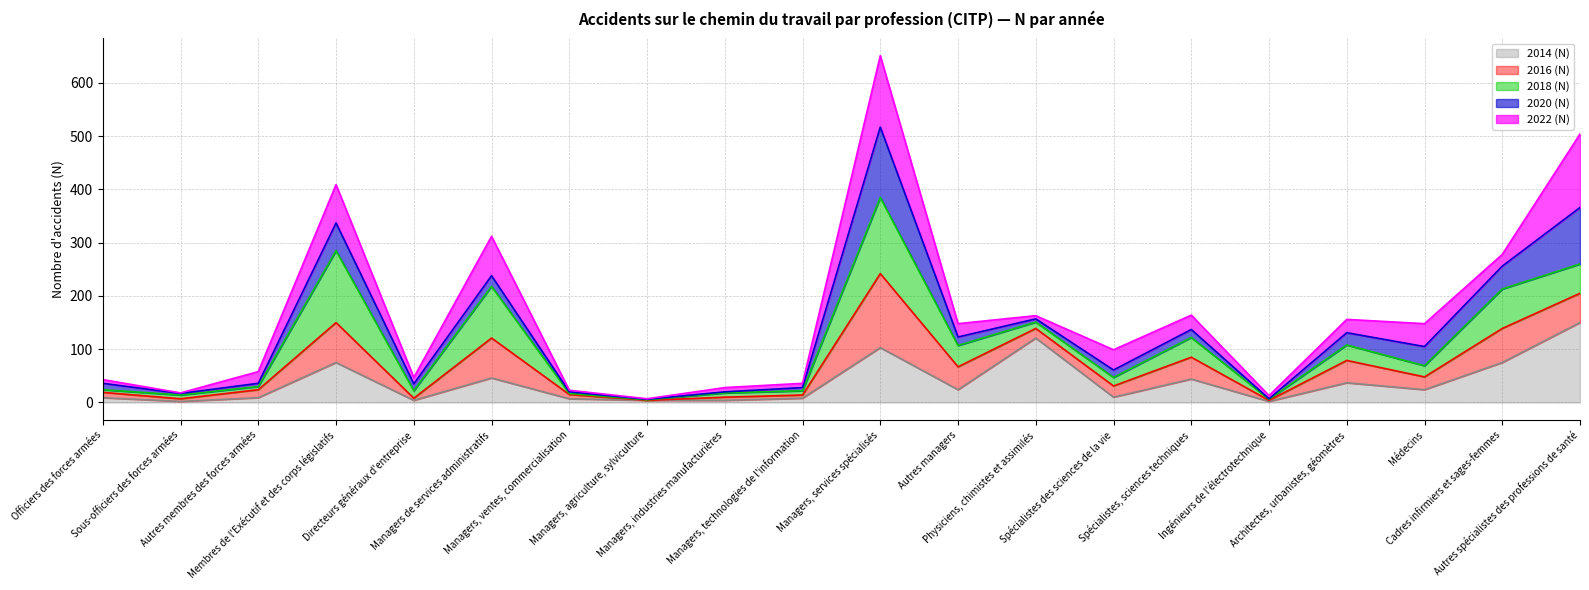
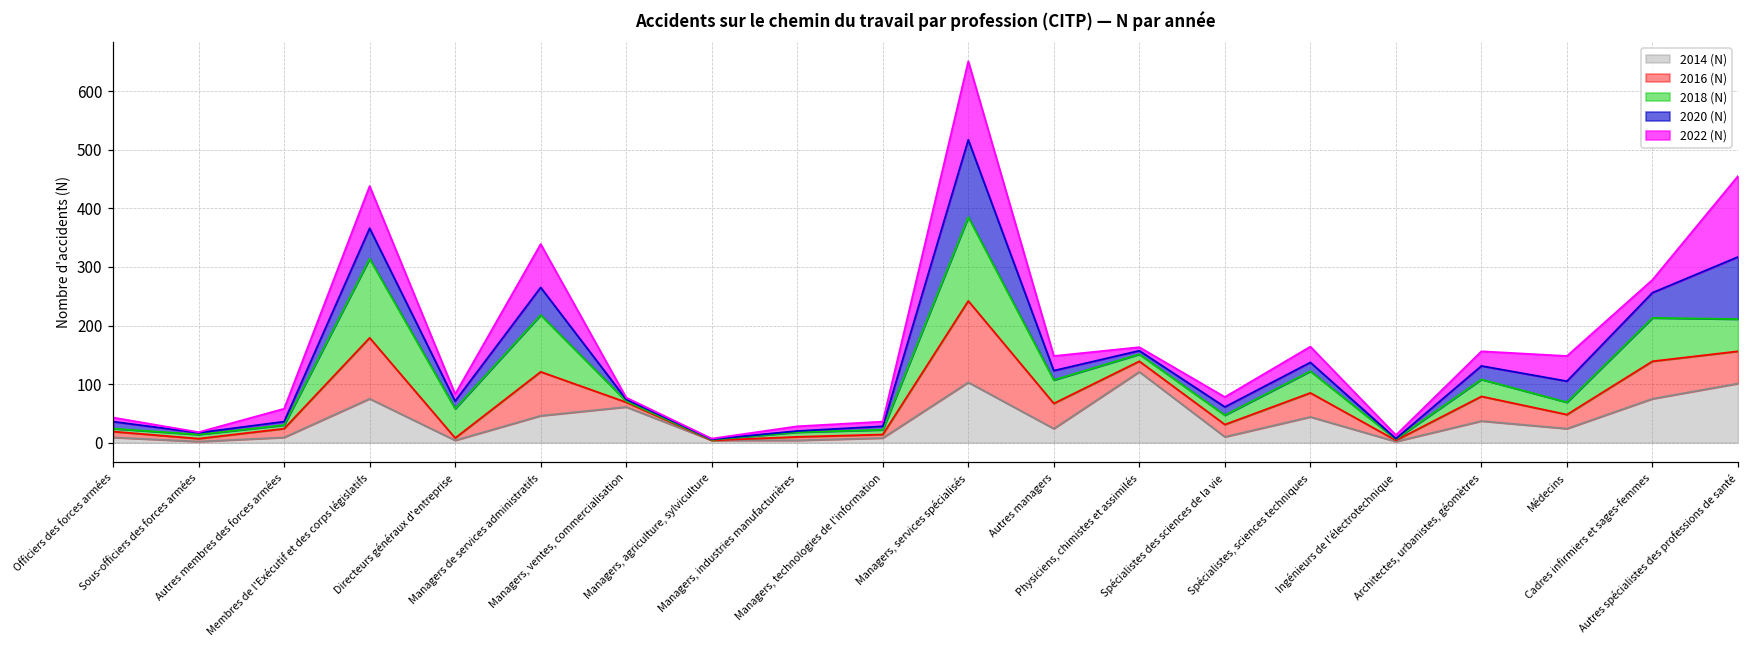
2016 (N), Membres de l'Exécutif et des corps législatifs: 80 -> 100
2018 (N), Directeurs généraux d'entreprise: 10 -> 50
2020 (N), Managers de services administratifs: 20 -> 50
2014 (N), Managers, ventes, commercialisation: 10 -> 60
2022 (N), Spécialistes des sciences de la vie: 40 -> 20
2014 (N), Autres spécialistes des professions de santé: 150 -> 100
